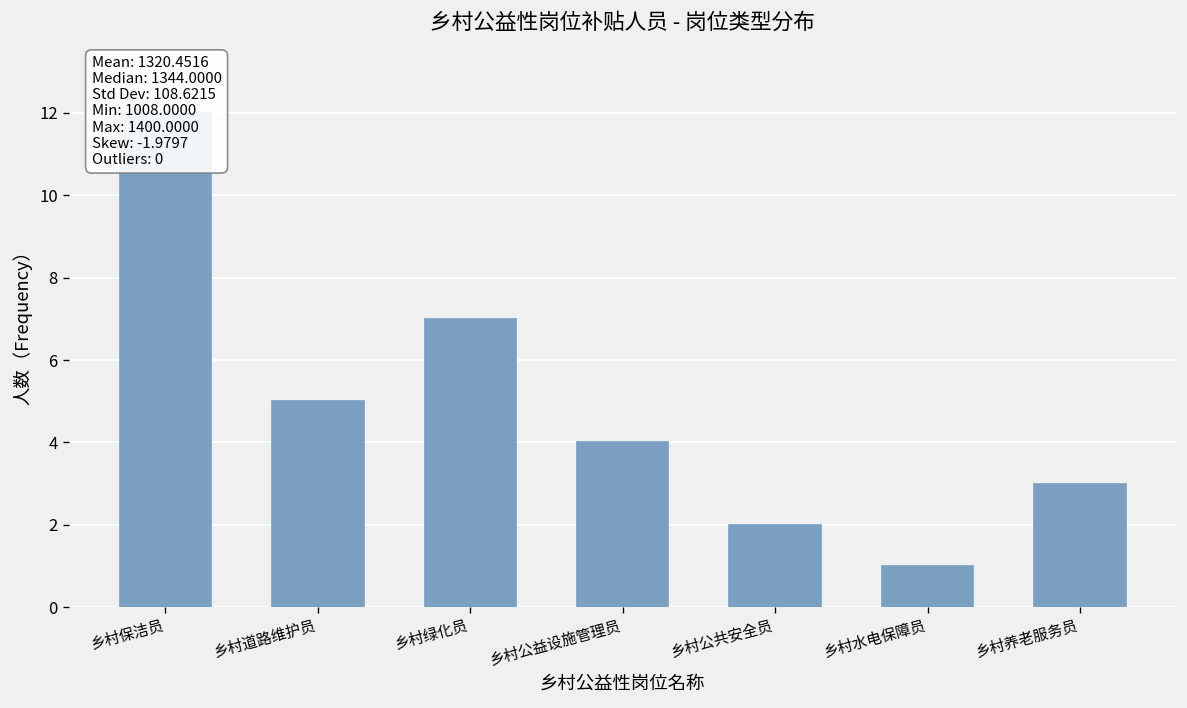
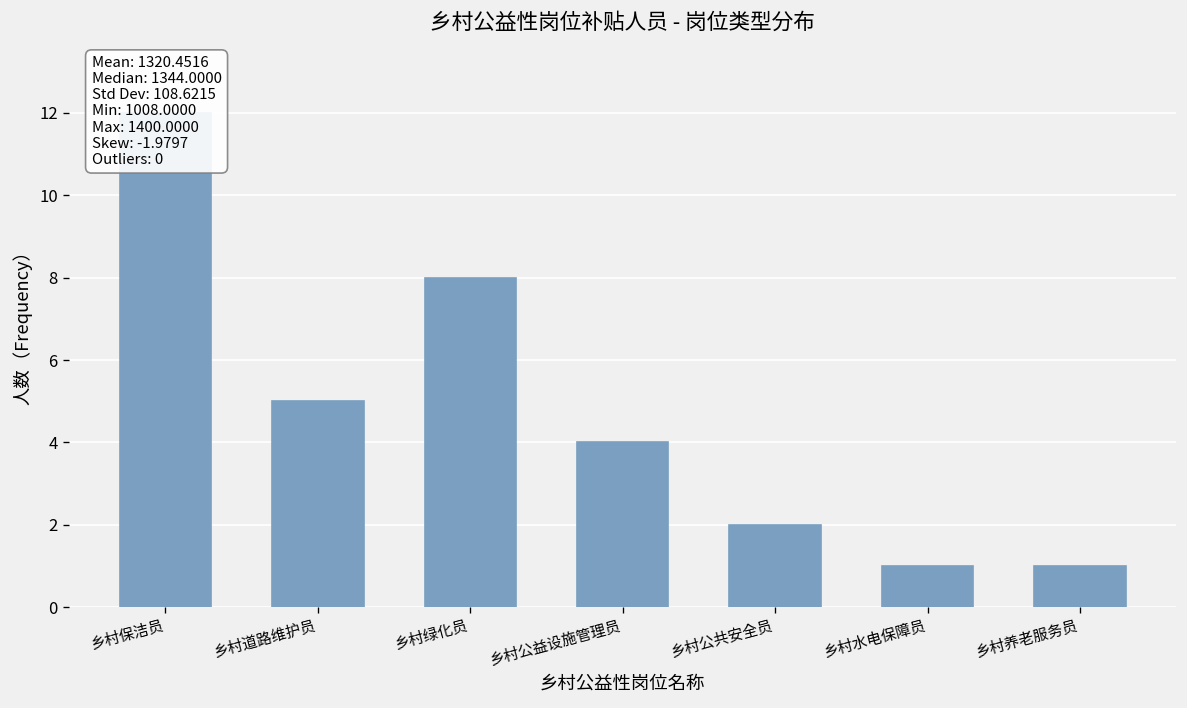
乡村绿化员: 7 -> 8
乡村养老服务员: 3 -> 1
